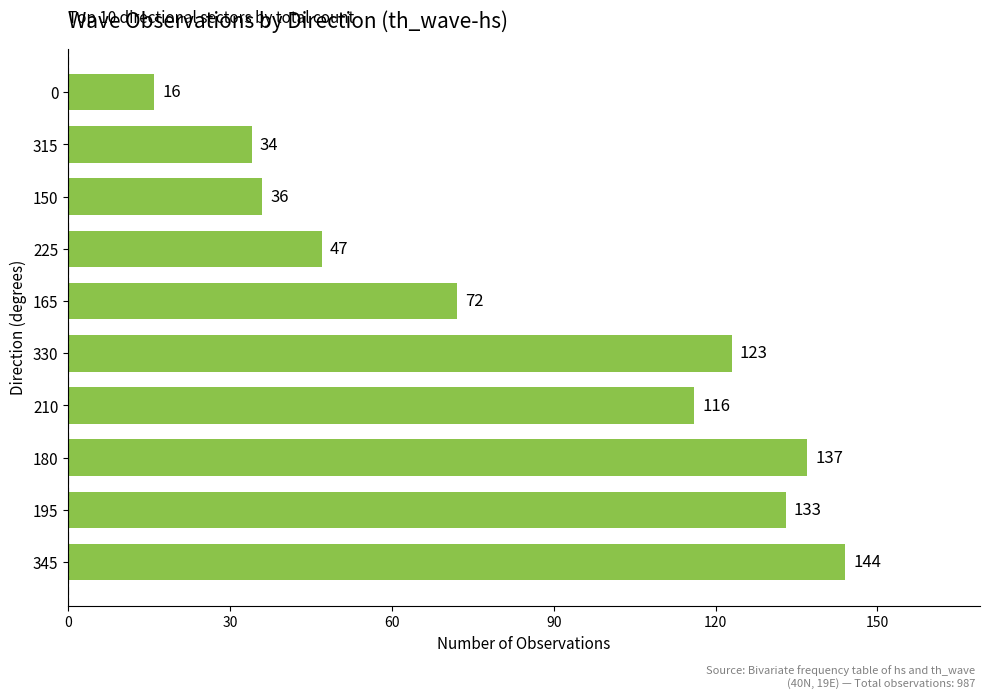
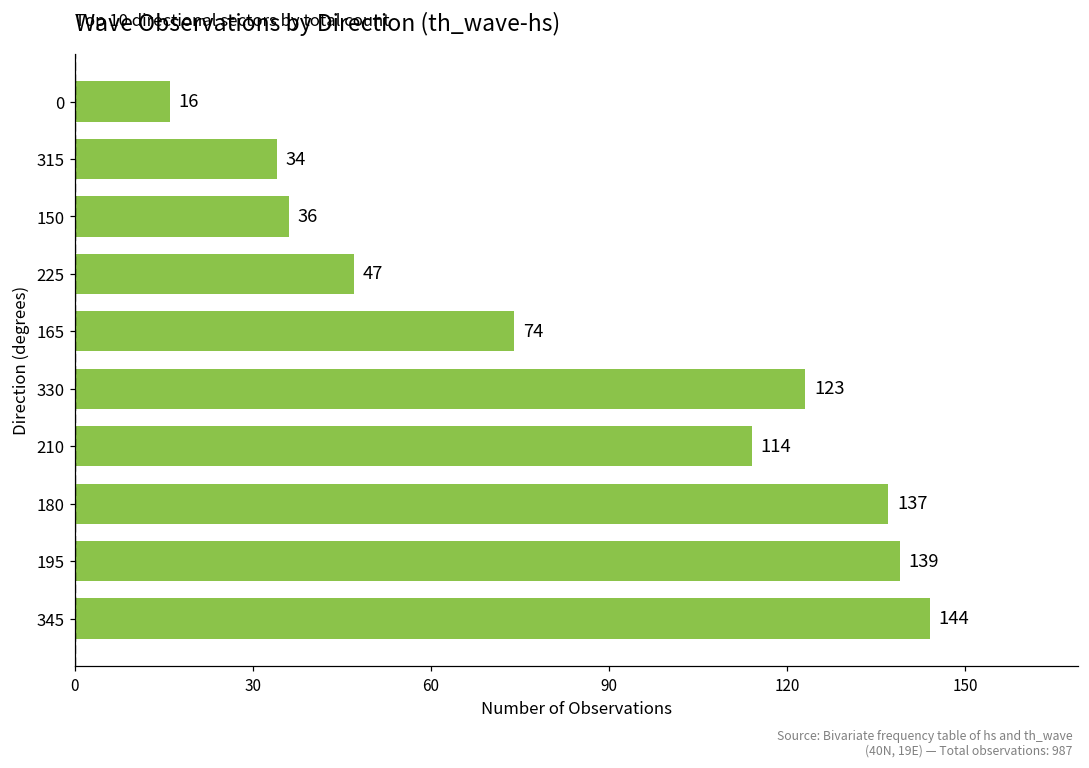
165: 72 -> 74
210: 116 -> 114
195: 133 -> 139
